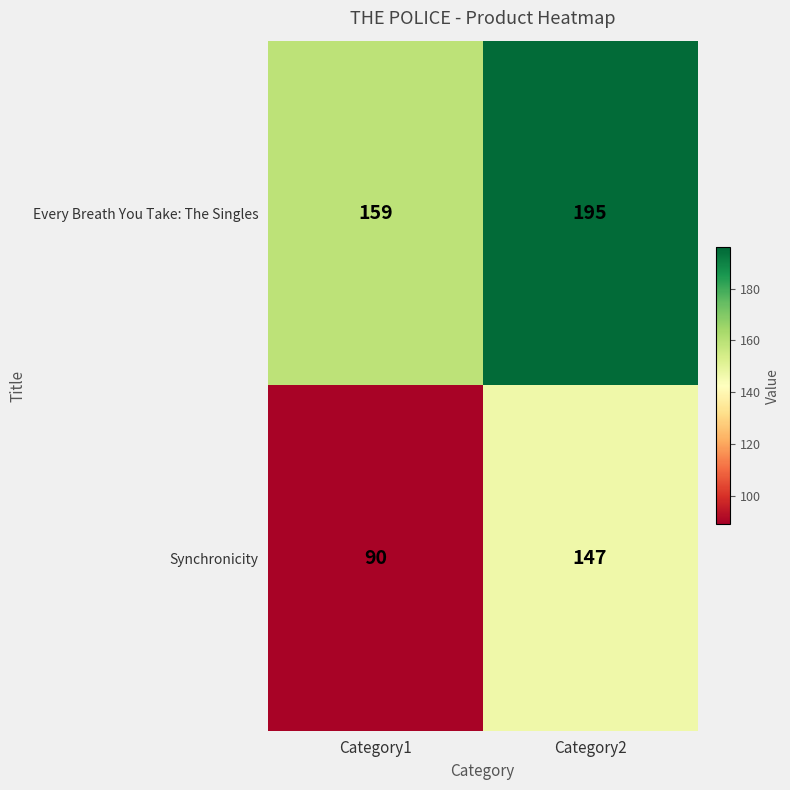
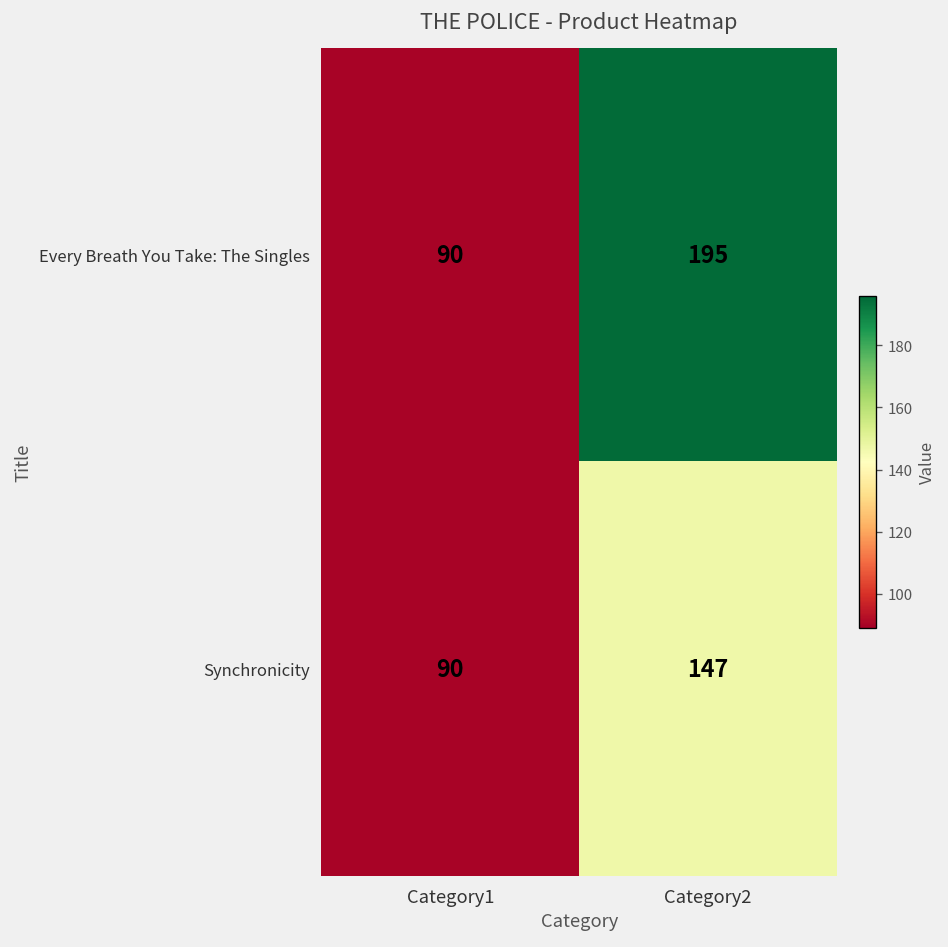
Every Breath You Take: The Singles, Category1: 159 -> 90
